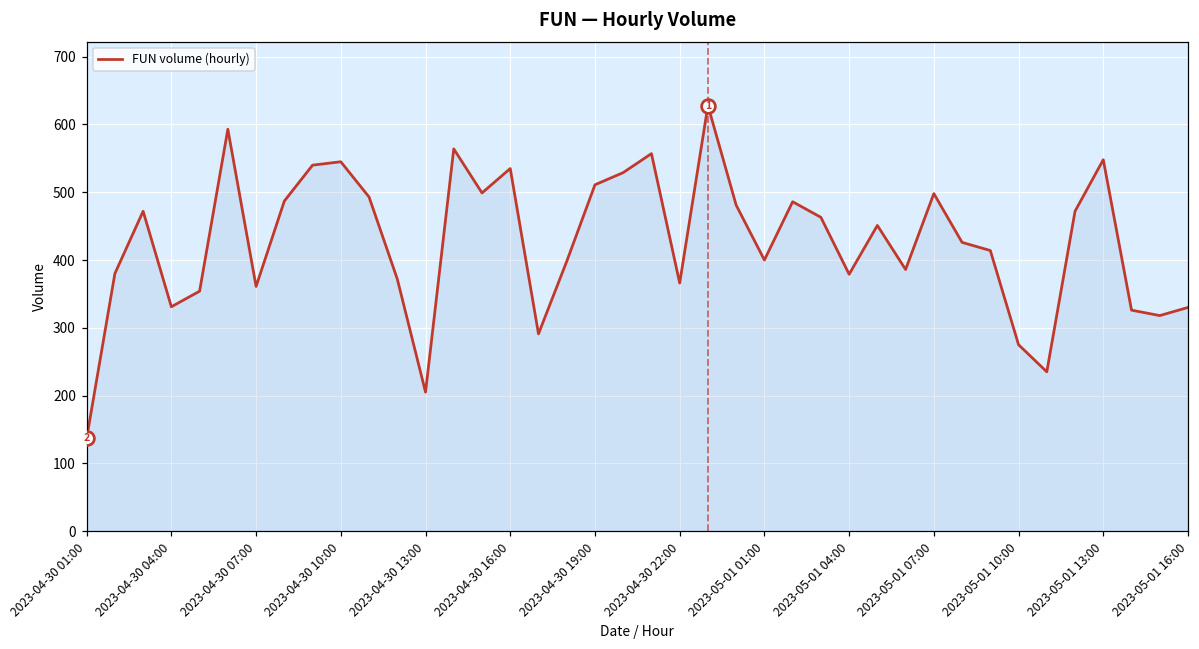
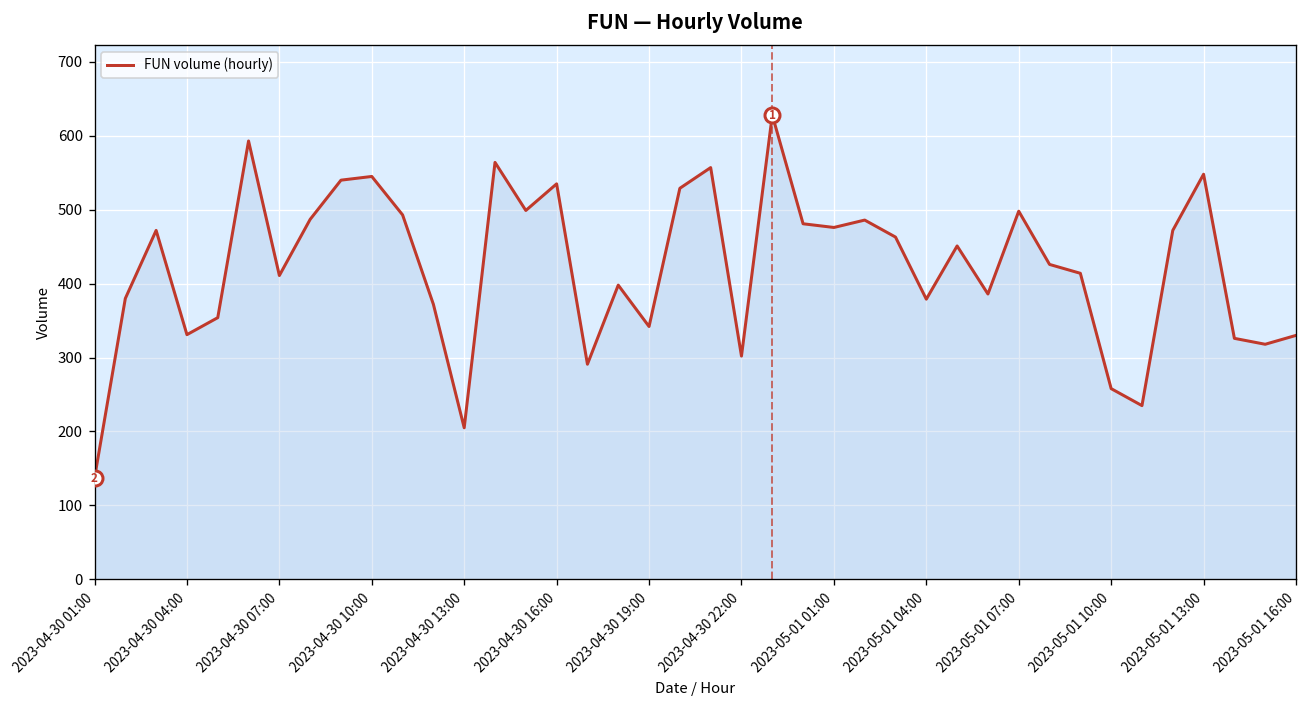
FUN volume (hourly), 2023-04-30 07:00: 360 -> 410
FUN volume (hourly), 2023-04-30 19:00: 510 -> 340
FUN volume (hourly), 2023-04-30 22:00: 370 -> 300
FUN volume (hourly), 2023-05-01 01:00: 400 -> 480
FUN volume (hourly), 2023-05-01 10:00: 280 -> 260
